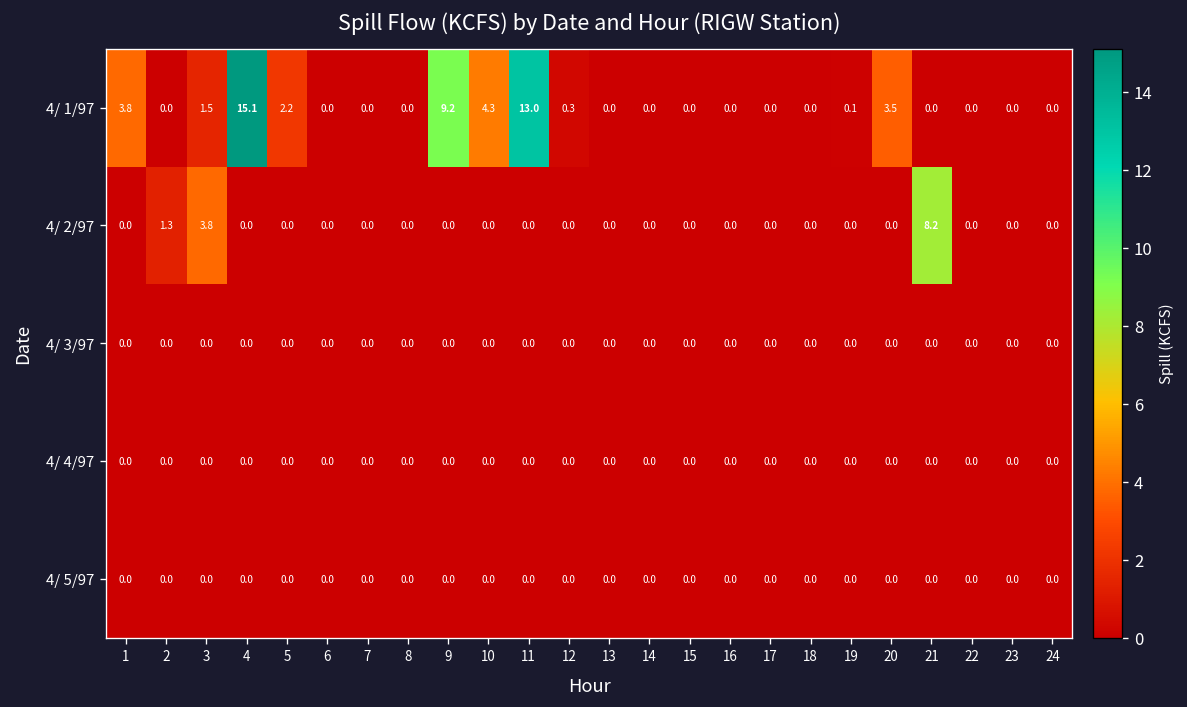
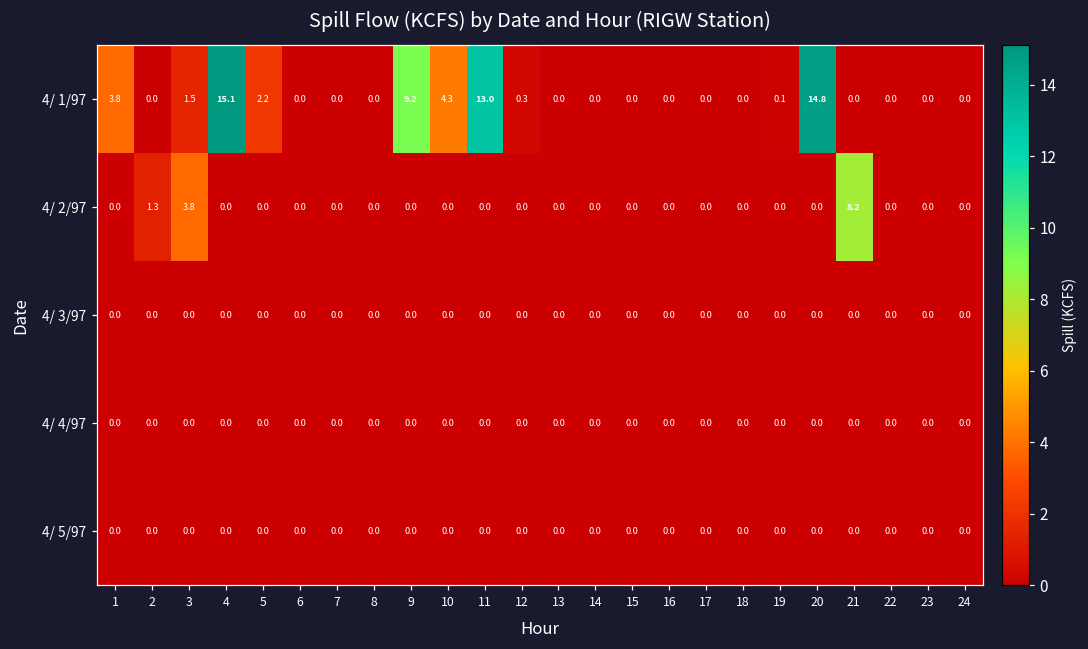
4/ 1/97, 20: 3.5 -> 14.8
